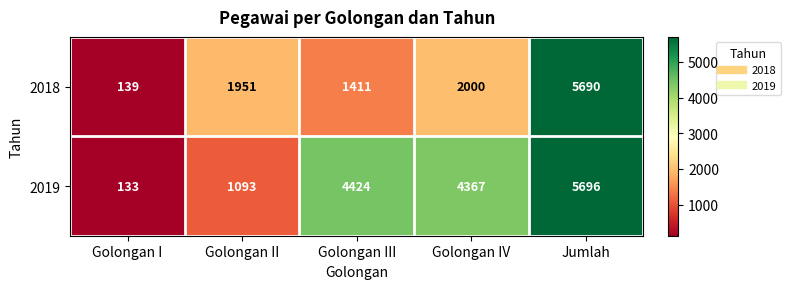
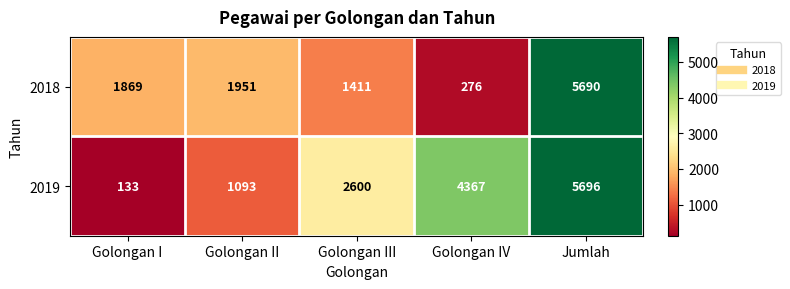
2018, Golongan I: 139 -> 1869
2018, Golongan IV: 2000 -> 276
2019, Golongan III: 4424 -> 2600
